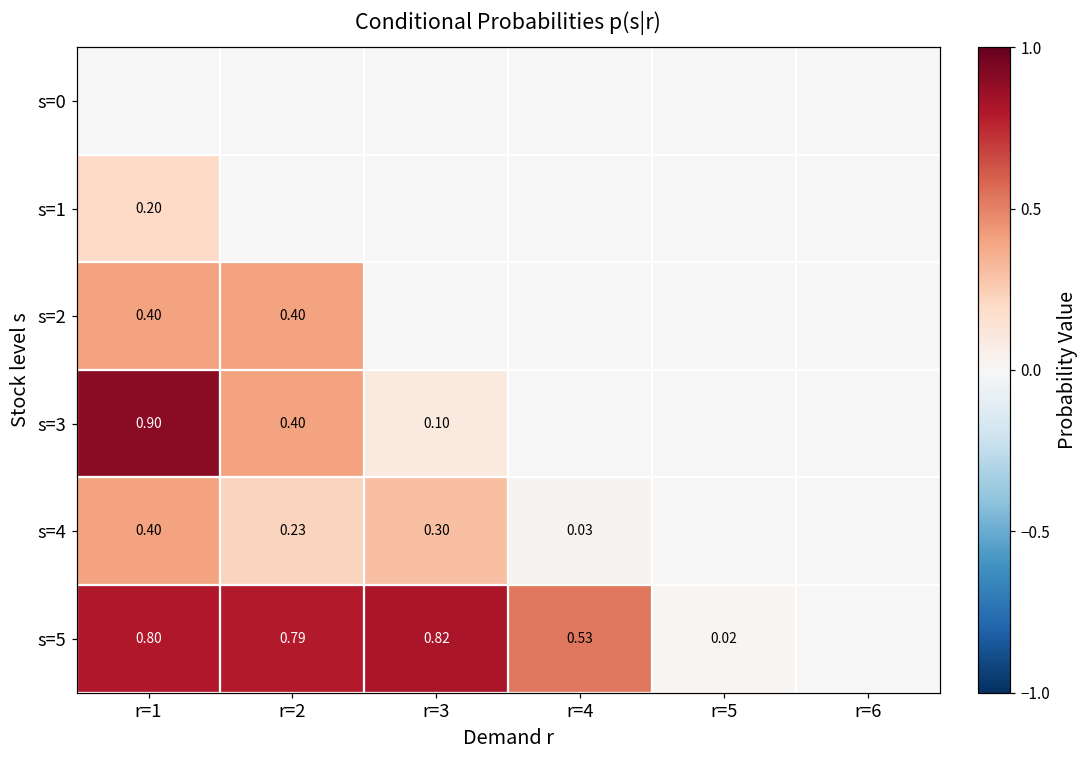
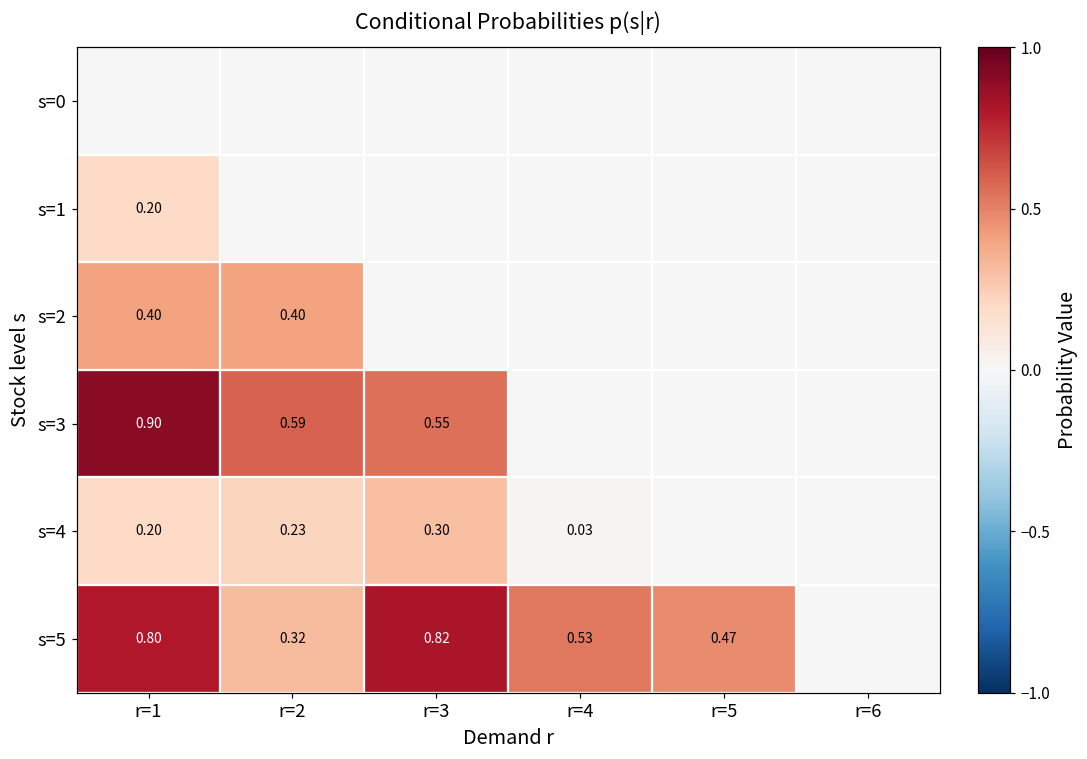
s=3, r=2: 0.40 -> 0.59
s=3, r=3: 0.10 -> 0.55
s=4, r=1: 0.40 -> 0.20
s=5, r=2: 0.79 -> 0.32
s=5, r=5: 0.02 -> 0.47
